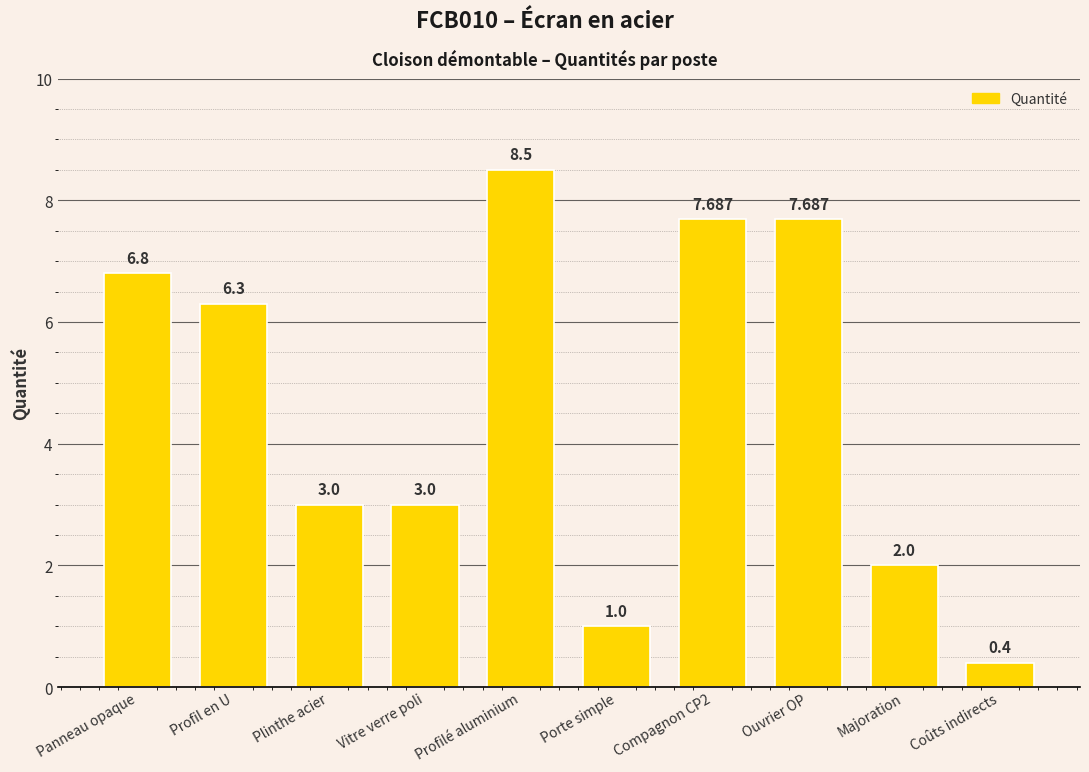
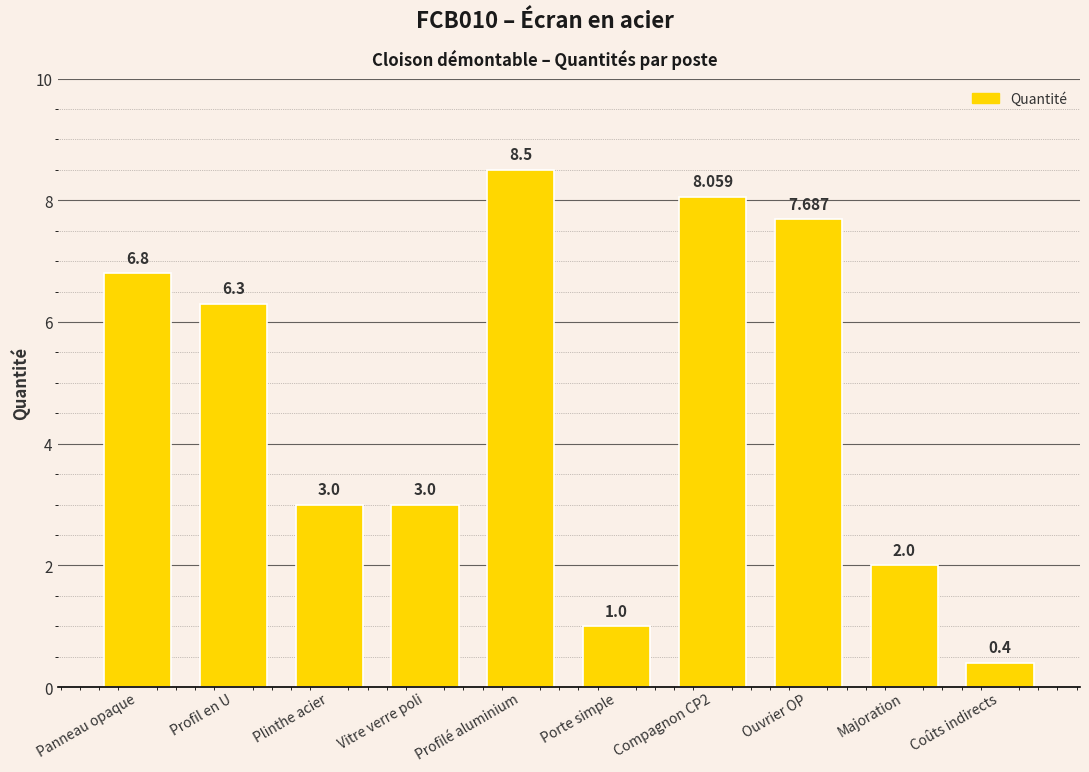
Compagnon CP2: 7.687 -> 8.059
